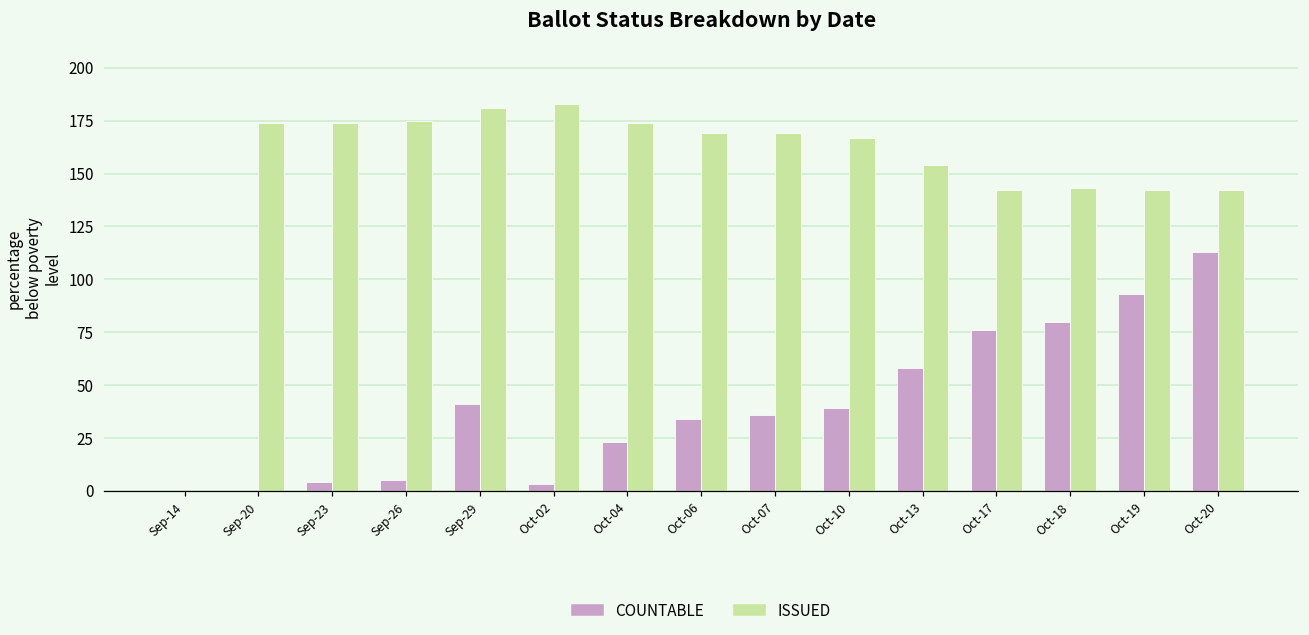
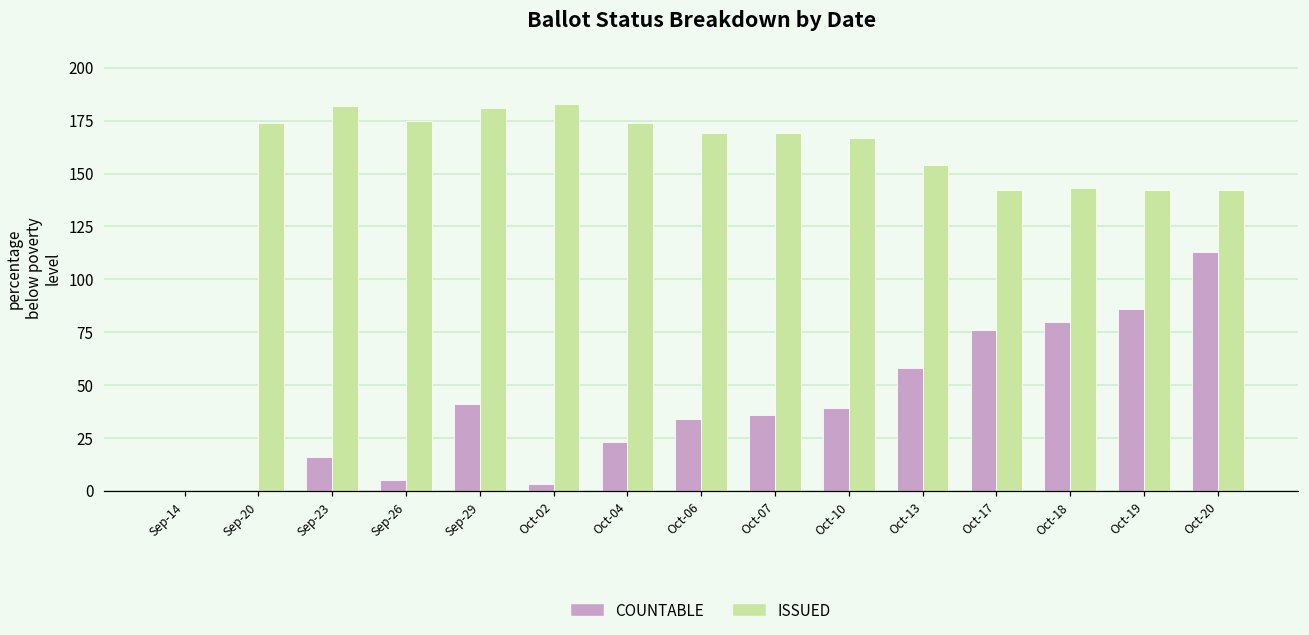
COUNTABLE, Sep-23: 4 -> 16
ISSUED, Sep-23: 174 -> 182
COUNTABLE, Oct-19: 93 -> 86
